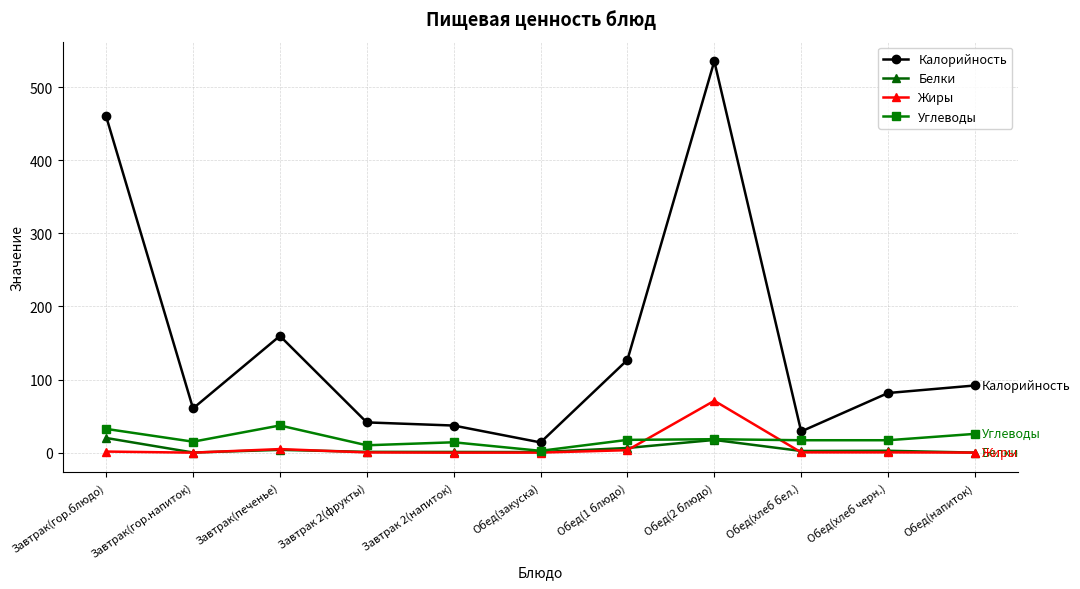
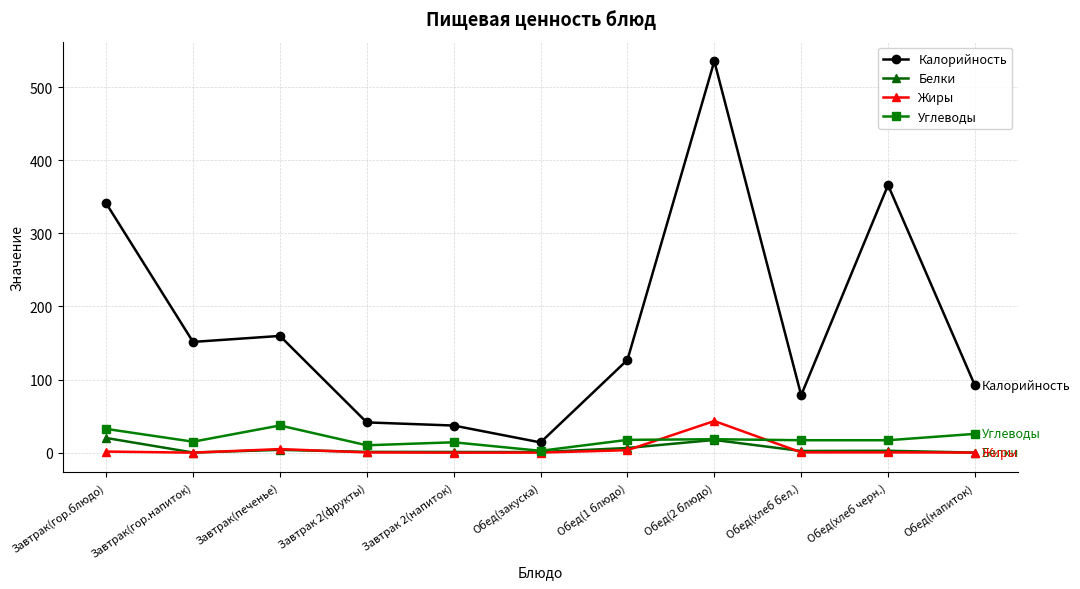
Калорийность, Завтрак(гор.блюдо): 460 -> 340
Калорийность, Завтрак(гор.напиток): 60 -> 150
Жиры, Обед(2 блюдо): 70 -> 40
Калорийность, Обед(хлеб бел.): 30 -> 80
Калорийность, Обед(хлеб черн.): 80 -> 370
